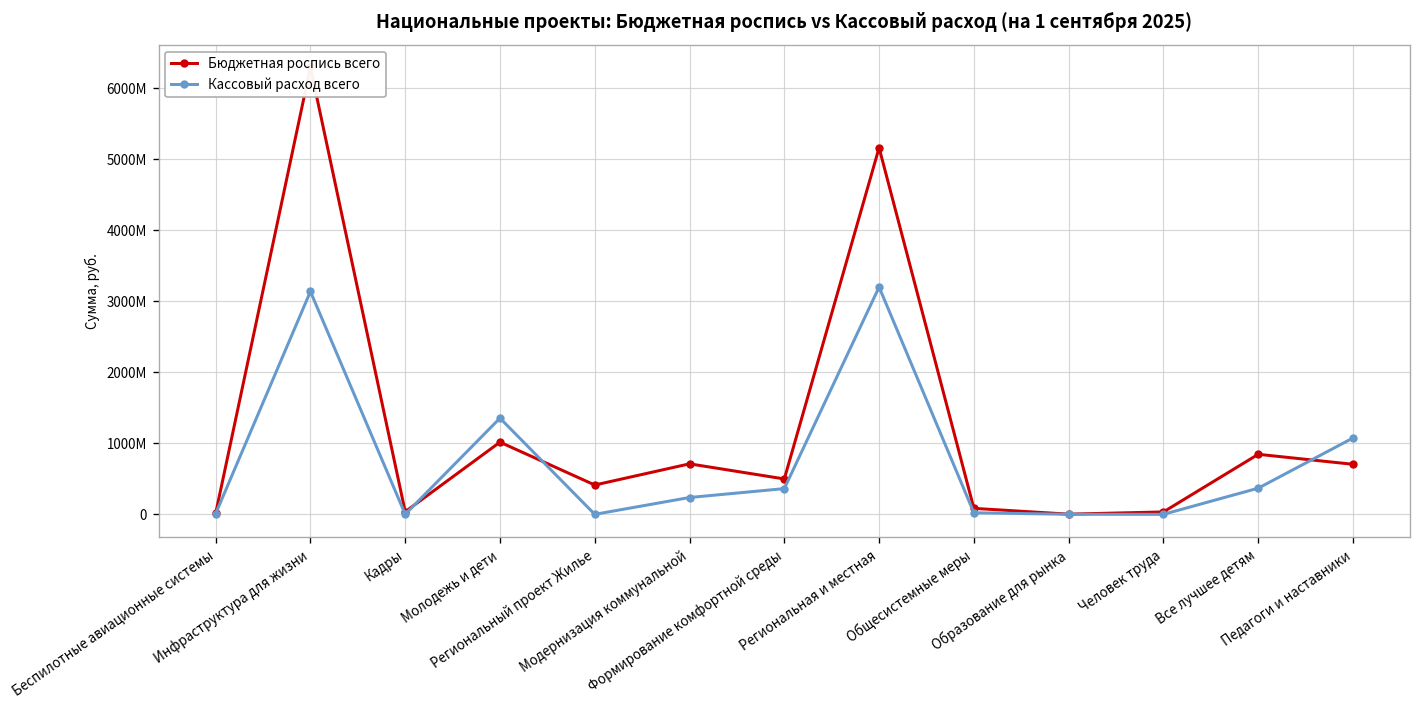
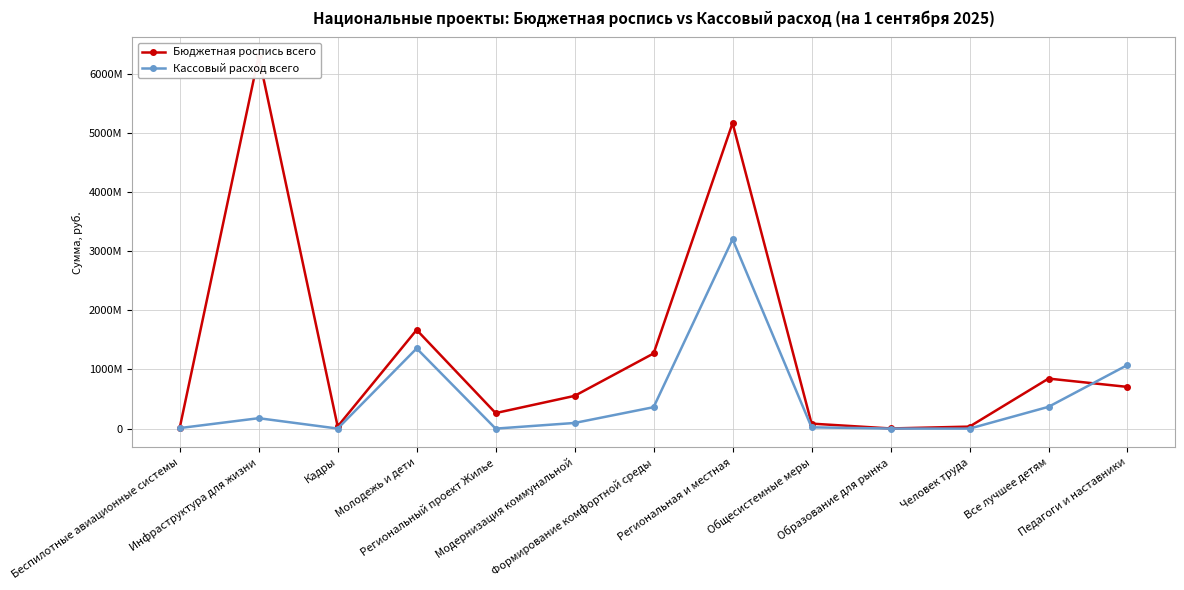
Кассовый расход всего, Инфраструктура для жизни: 3100000000 -> 200000000
Бюджетная роспись всего, Молодежь и дети: 1000000000 -> 1700000000
Бюджетная роспись всего, Региональный проект Жилье: 400000000 -> 300000000
Бюджетная роспись всего, Модернизация коммунальной: 700000000 -> 600000000
Кассовый расход всего, Модернизация коммунальной: 200000000 -> 100000000
Бюджетная роспись всего, Формирование комфортной среды: 500000000 -> 1300000000
